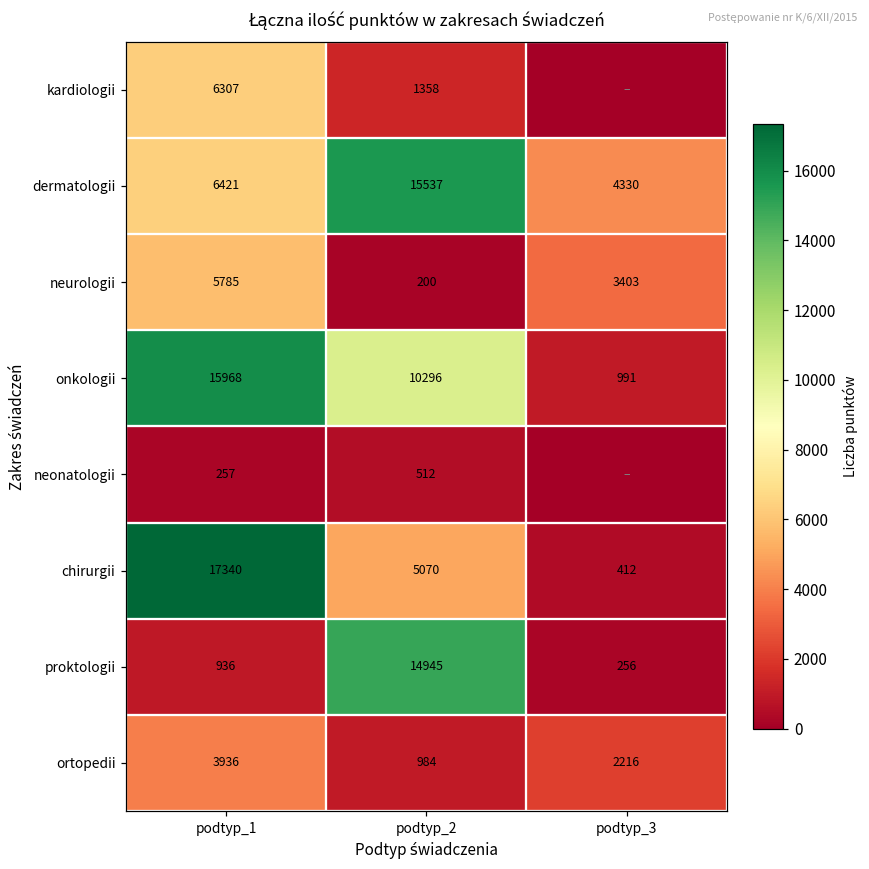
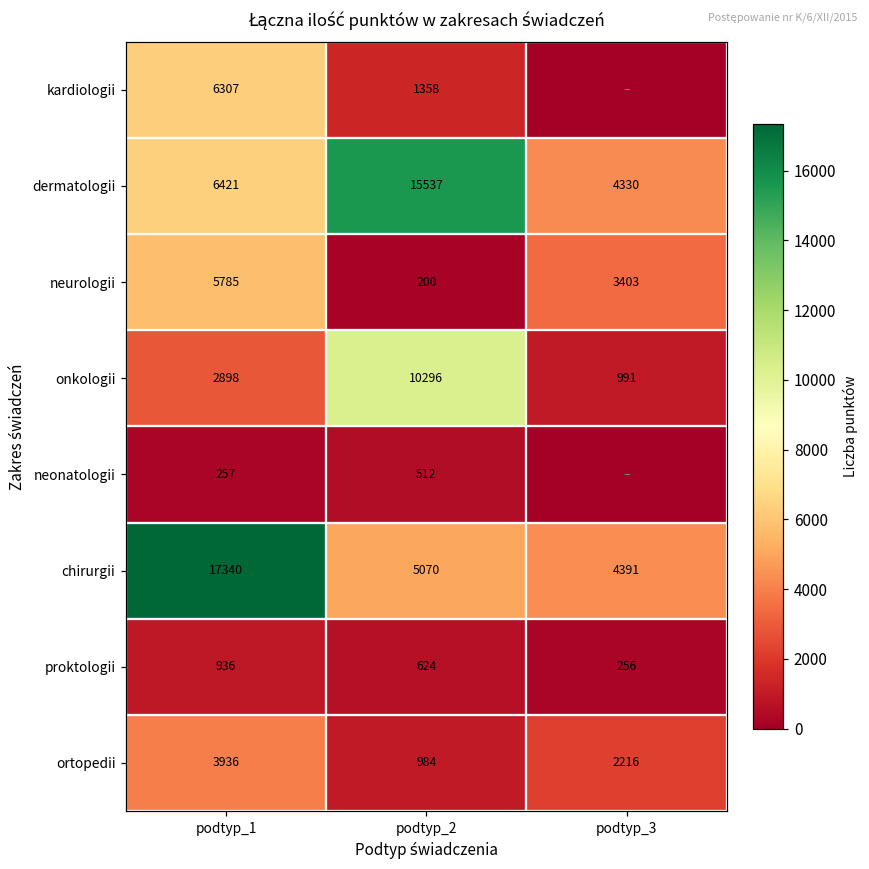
onkologii, podtyp_1: 15968 -> 2898
chirurgii, podtyp_3: 412 -> 4391
proktologii, podtyp_2: 14945 -> 624
